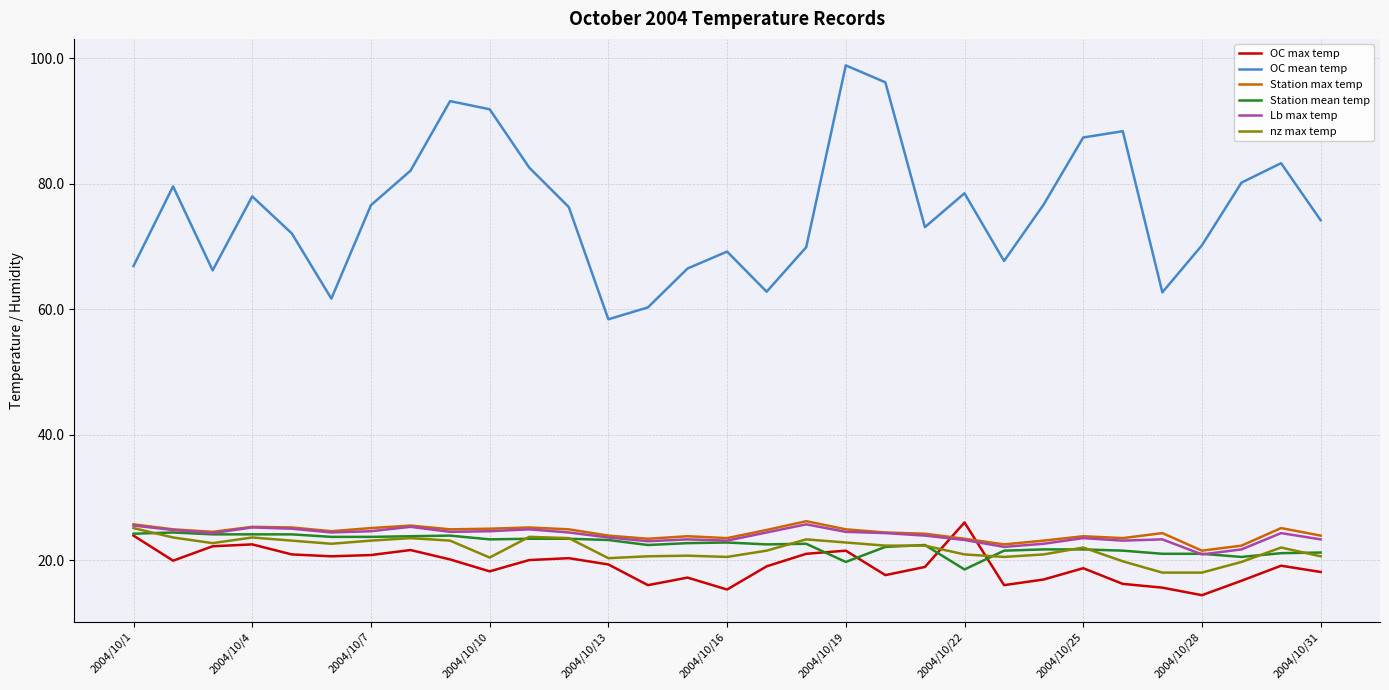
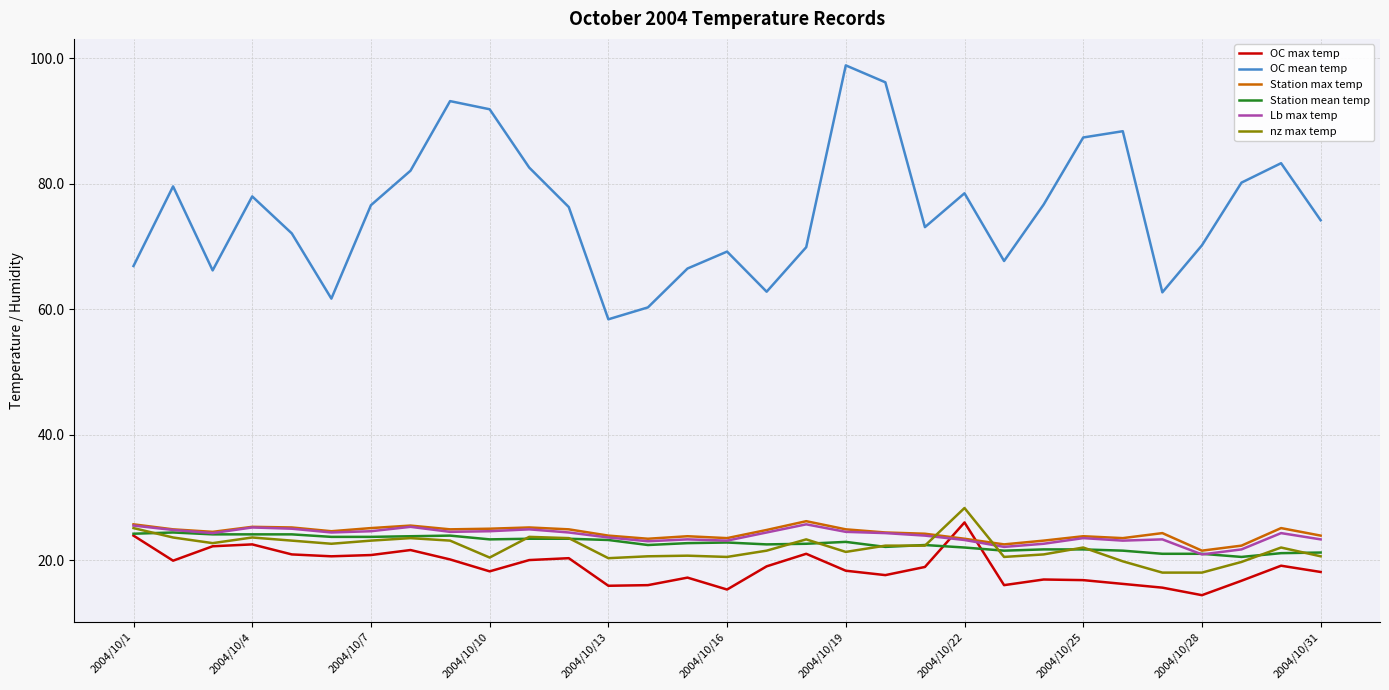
OC max temp, 2004/10/13: 19 -> 16
OC max temp, 2004/10/19: 22 -> 18
Station mean temp, 2004/10/19: 20 -> 23
nz max temp, 2004/10/19: 23 -> 21
Station mean temp, 2004/10/22: 19 -> 22
nz max temp, 2004/10/22: 21 -> 28
OC max temp, 2004/10/25: 19 -> 17
